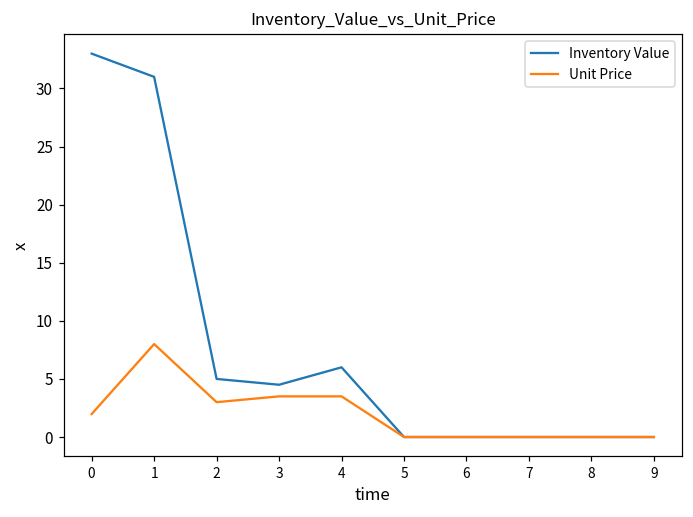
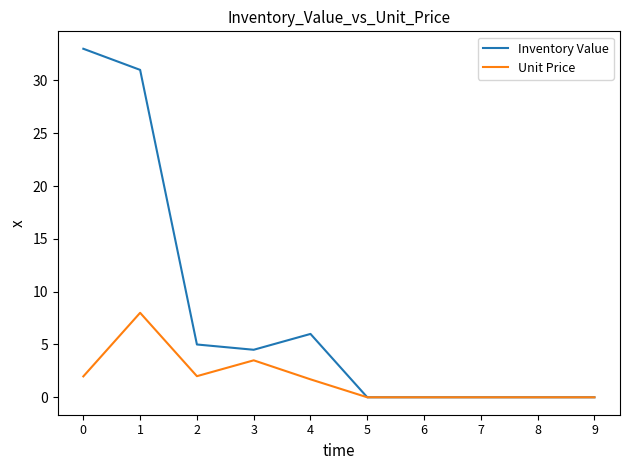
Unit Price, 2: 3 -> 2
Unit Price, 4: 3.5 -> 1.7
